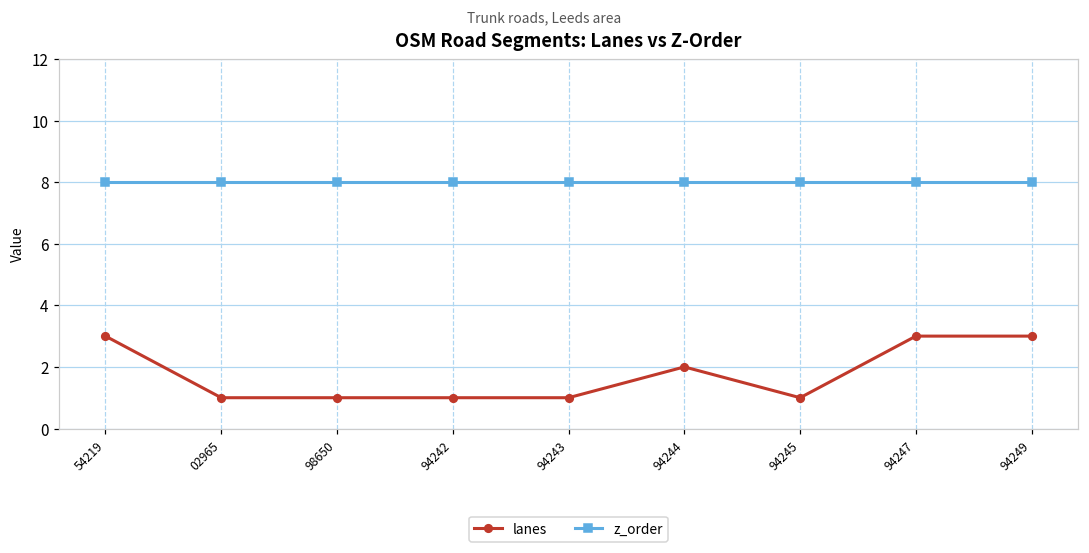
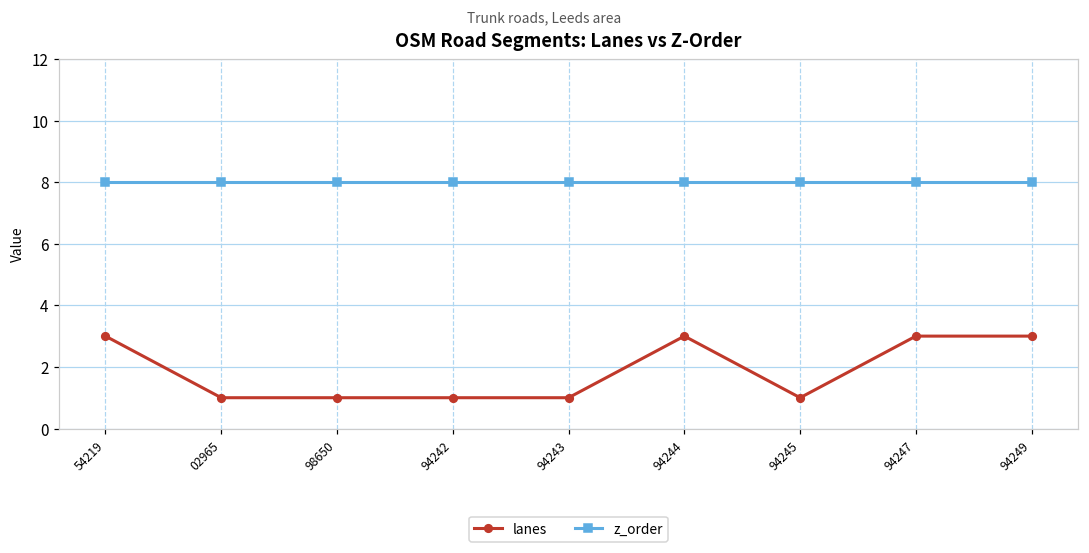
lanes, 94244: 2 -> 3
